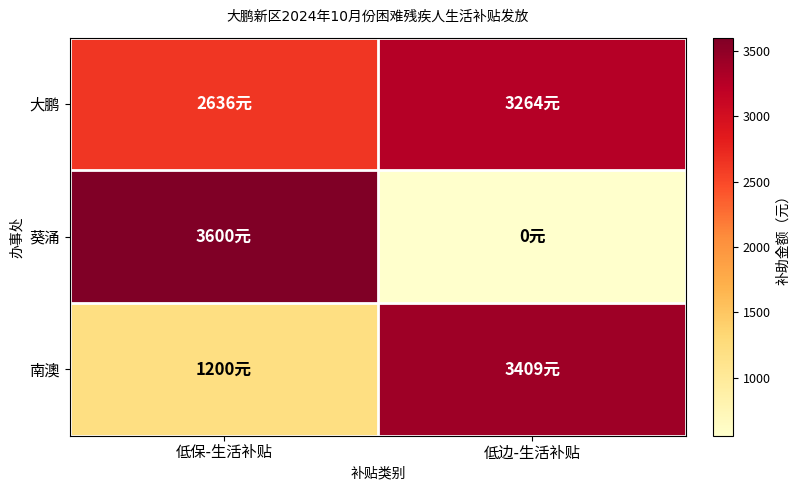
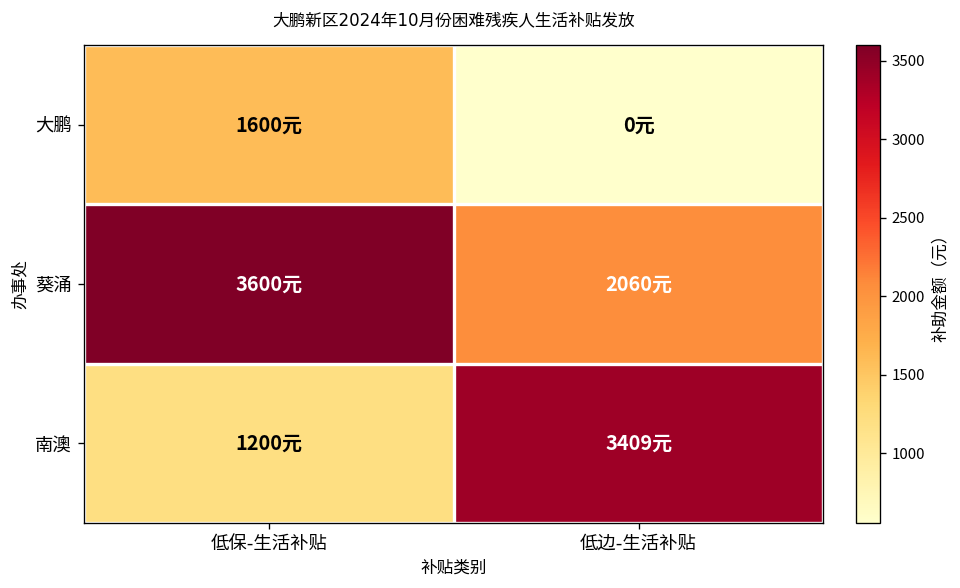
大鹏, 低保-生活补贴: 2636元 -> 1600元
大鹏, 低边-生活补贴: 3264元 -> 0元
葵涌, 低边-生活补贴: 0元 -> 2060元
